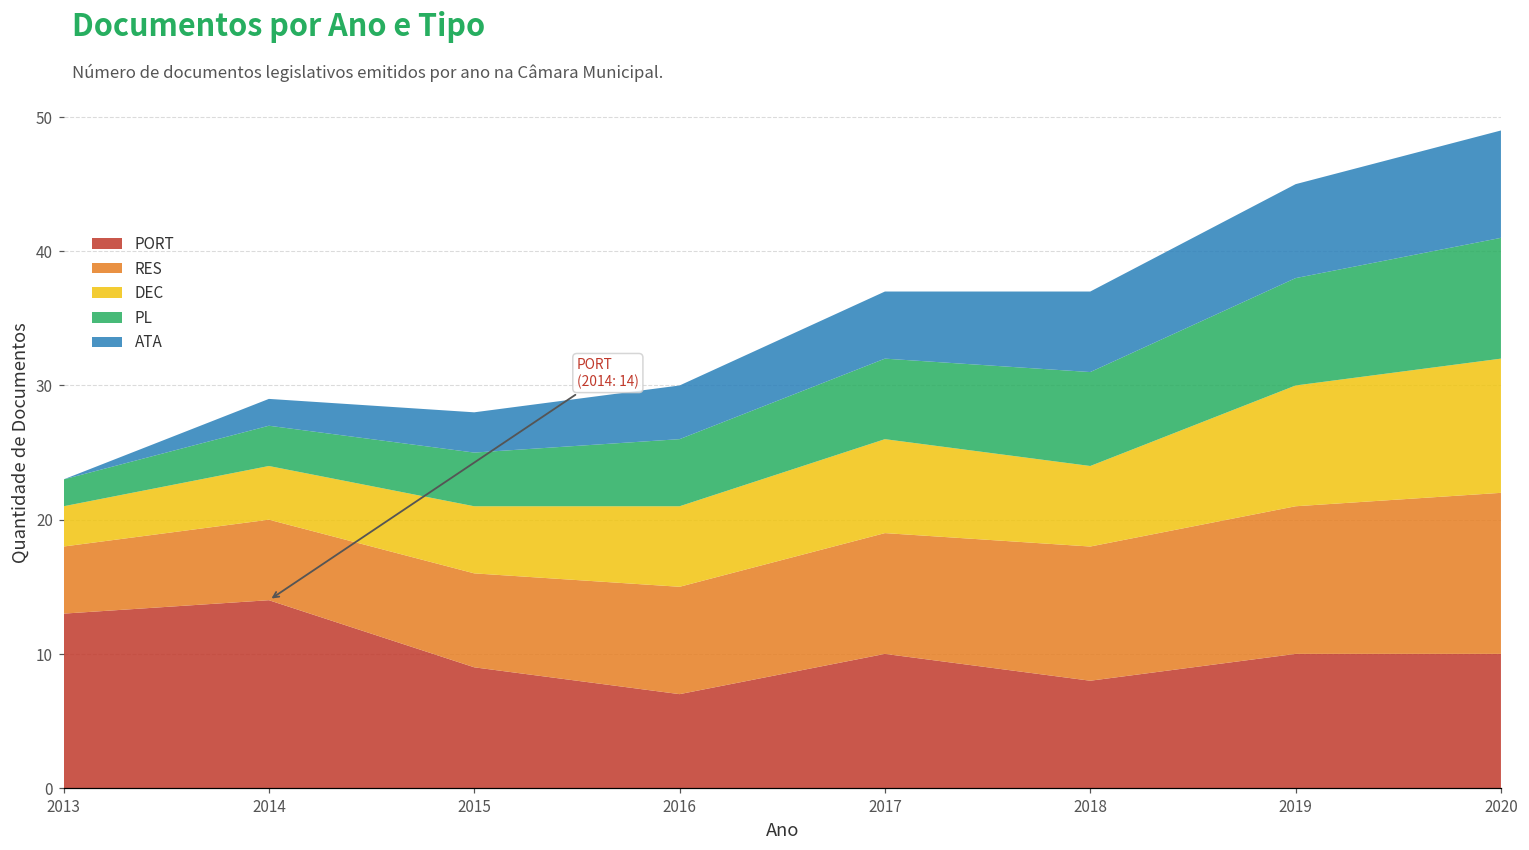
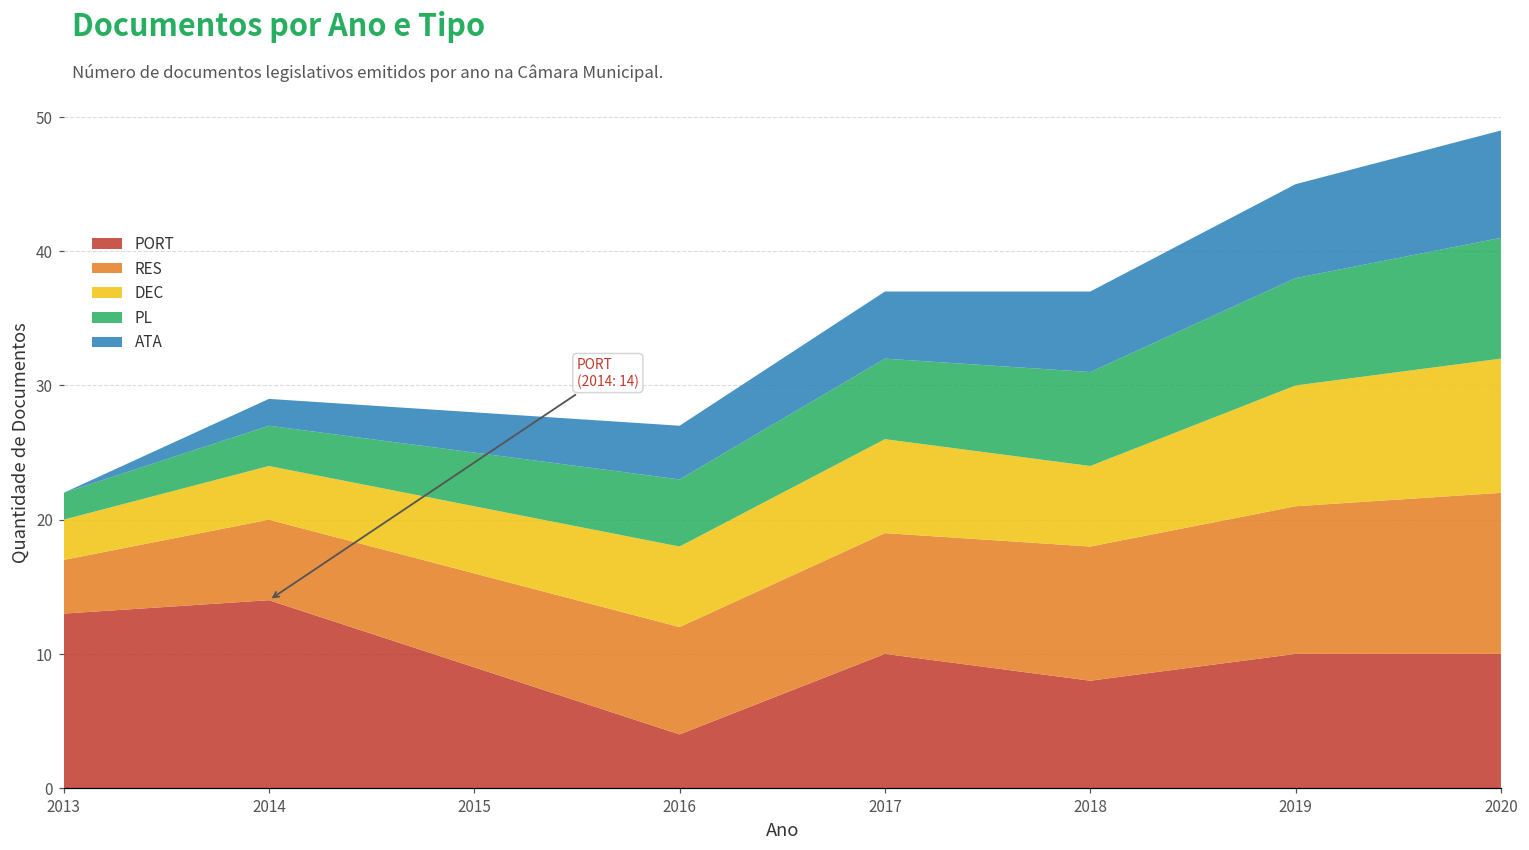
RES, 2013: 5 -> 4
PORT, 2016: 7 -> 4
